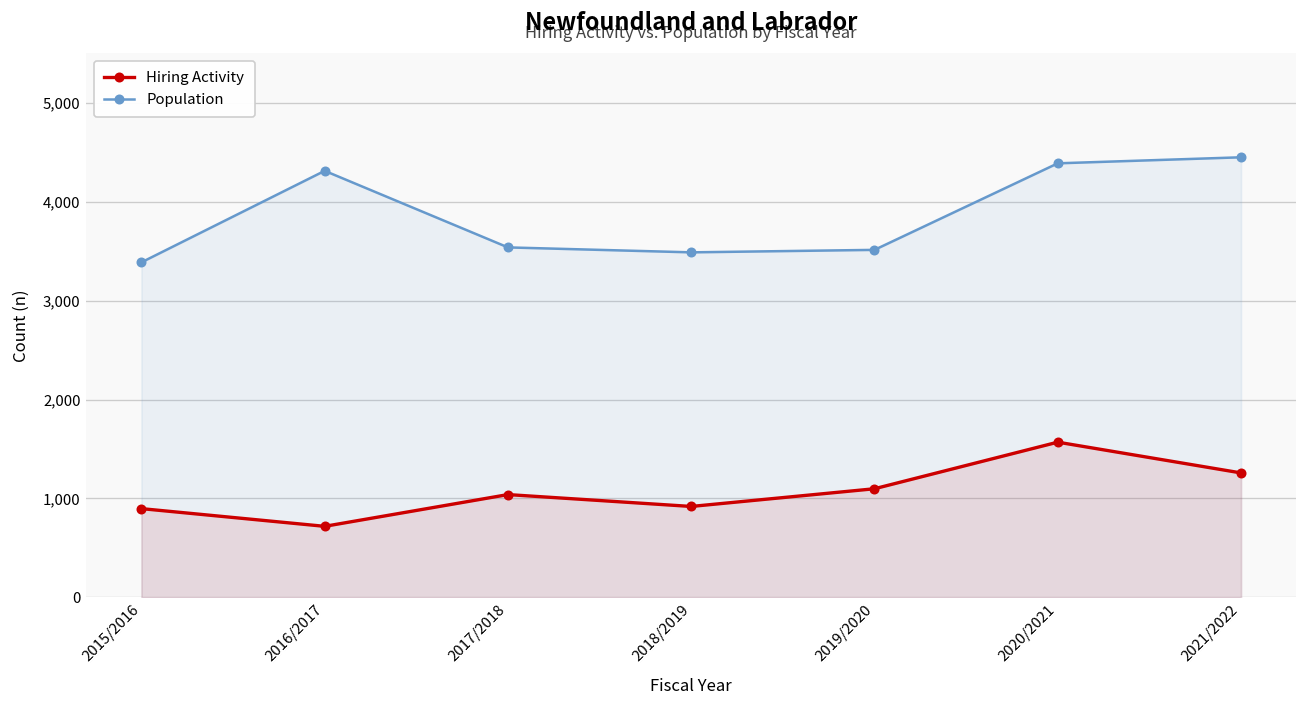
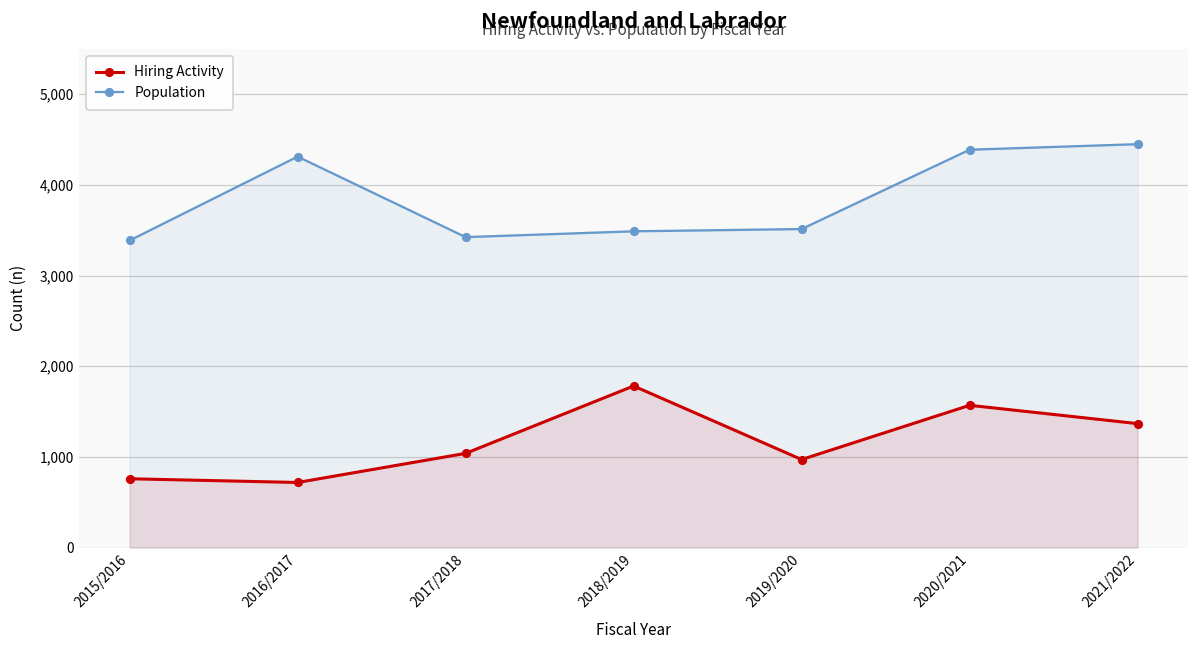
Hiring Activity, 2015/2016: 900 -> 800
Population, 2017/2018: 3,500 -> 3,400
Hiring Activity, 2018/2019: 900 -> 1,800
Hiring Activity, 2019/2020: 1,100 -> 1,000
Hiring Activity, 2021/2022: 1,300 -> 1,400
